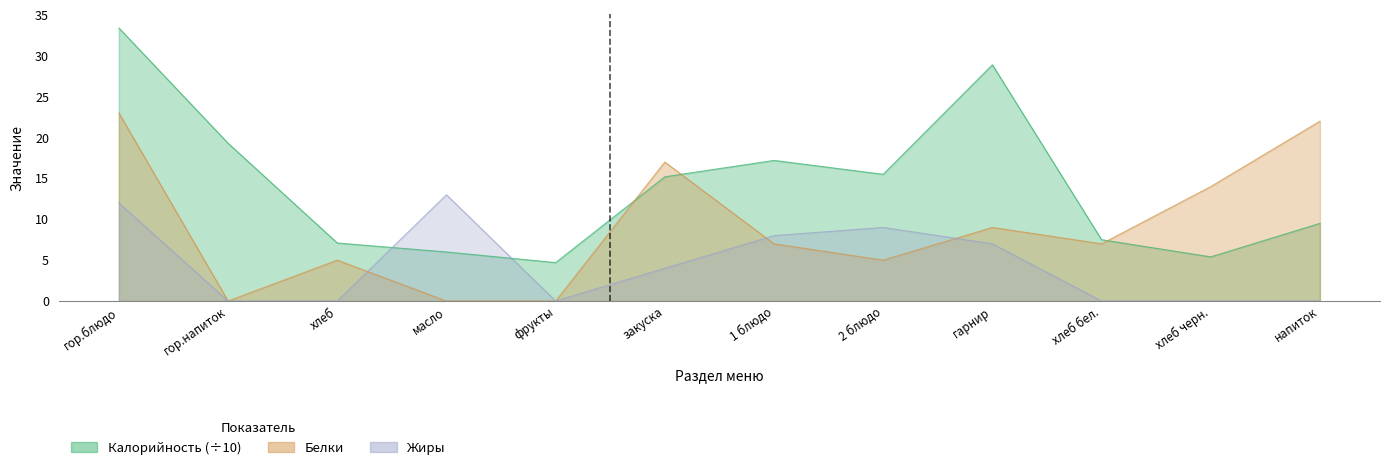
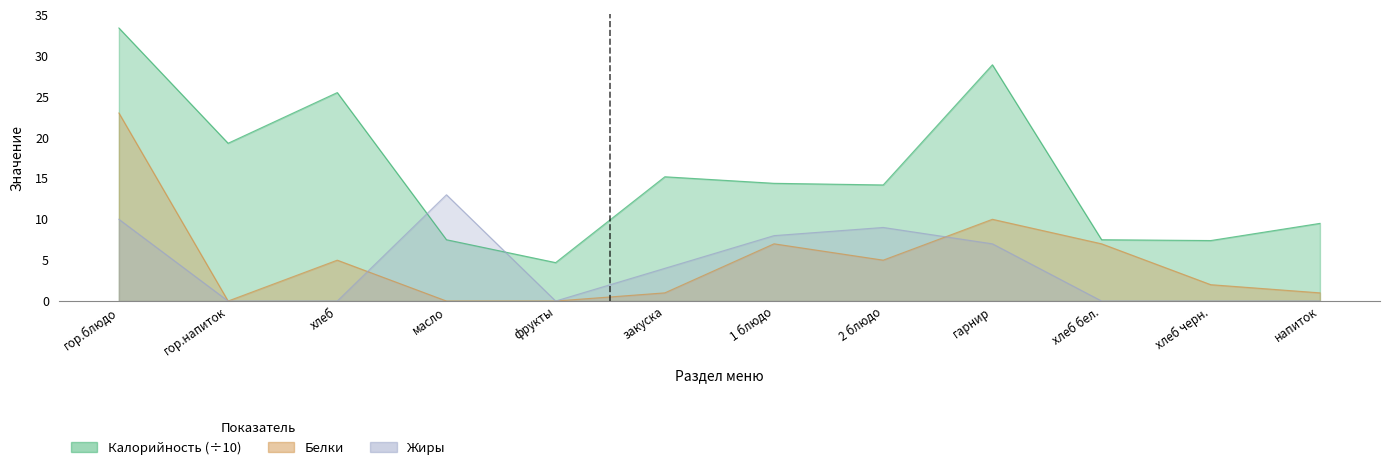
Жиры, гор.блюдо: 12 -> 10
Калорийность (÷10), хлеб: 7 -> 26
Калорийность (÷10), масло: 6 -> 8
Белки, закуска: 17 -> 1
Калорийность (÷10), 1 блюдо: 17 -> 14
Калорийность (÷10), 2 блюдо: 16 -> 14
Белки, гарнир: 9 -> 10
Калорийность (÷10), хлеб черн.: 5 -> 7
Белки, хлеб черн.: 14 -> 2
Белки, напиток: 22 -> 1
